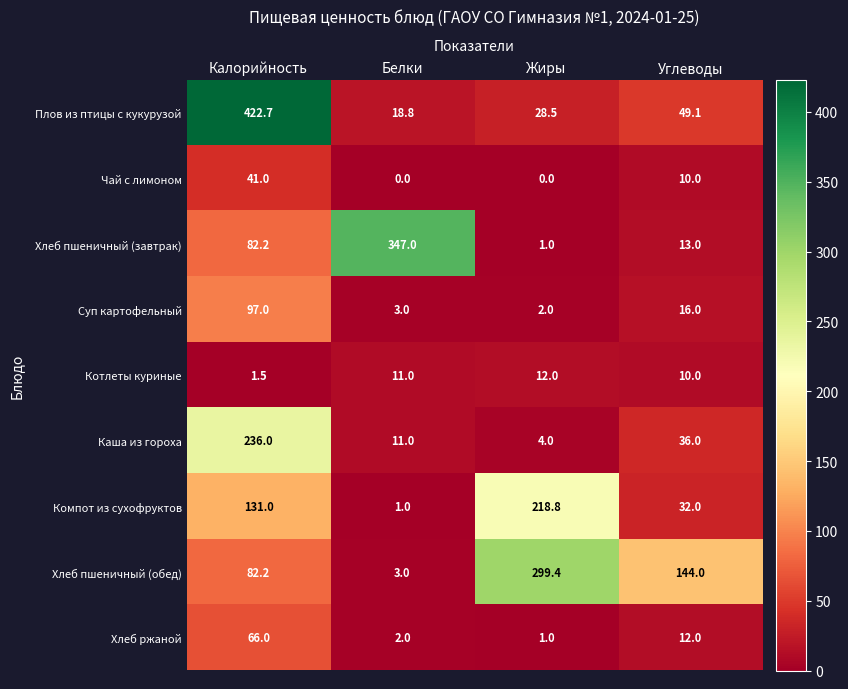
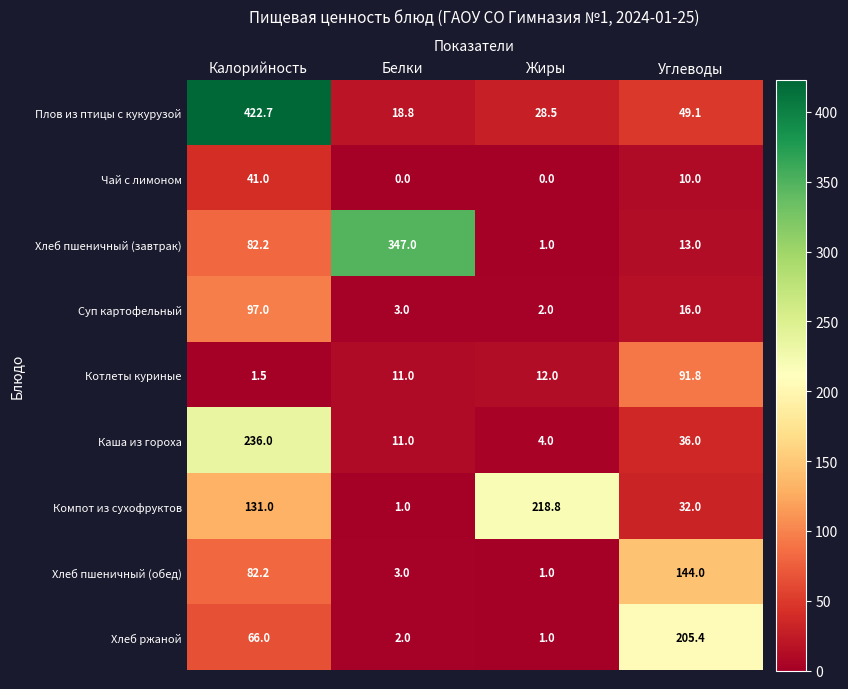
Котлеты куриные, Углеводы: 10.0 -> 91.8
Хлеб пшеничный (обед), Жиры: 299.4 -> 1.0
Хлеб ржаной, Углеводы: 12.0 -> 205.4
